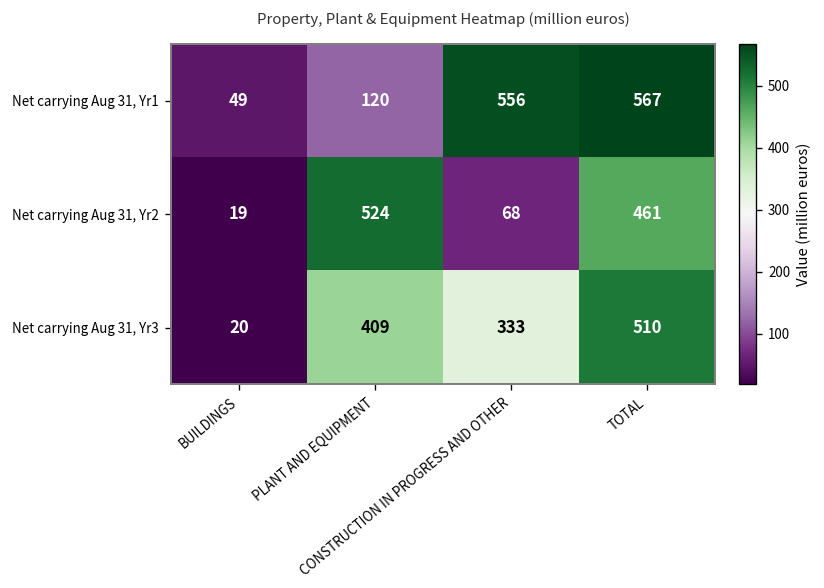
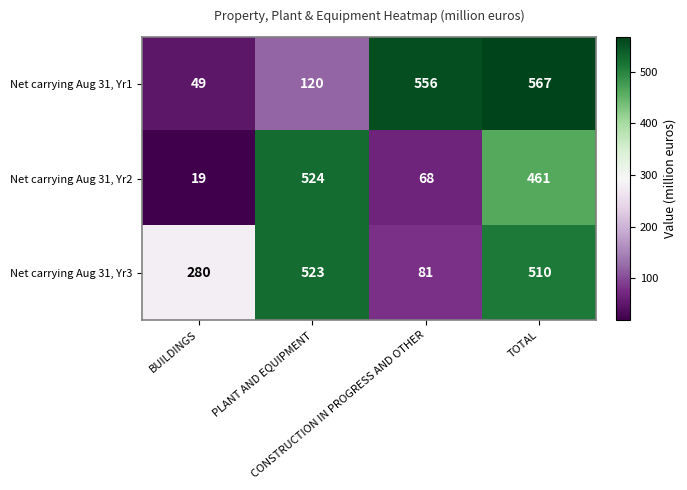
Net carrying Aug 31, Yr3, BUILDINGS: 20 -> 280
Net carrying Aug 31, Yr3, PLANT AND EQUIPMENT: 409 -> 523
Net carrying Aug 31, Yr3, CONSTRUCTION IN PROGRESS AND OTHER: 333 -> 81
